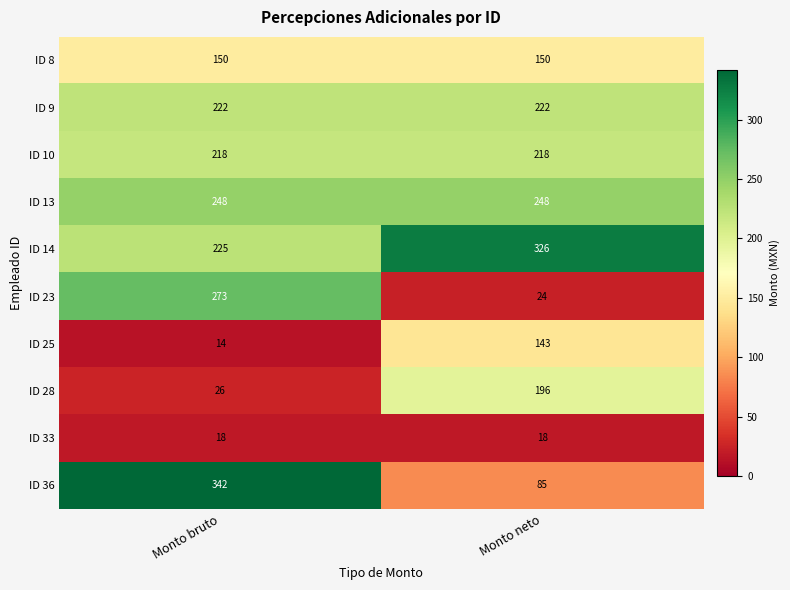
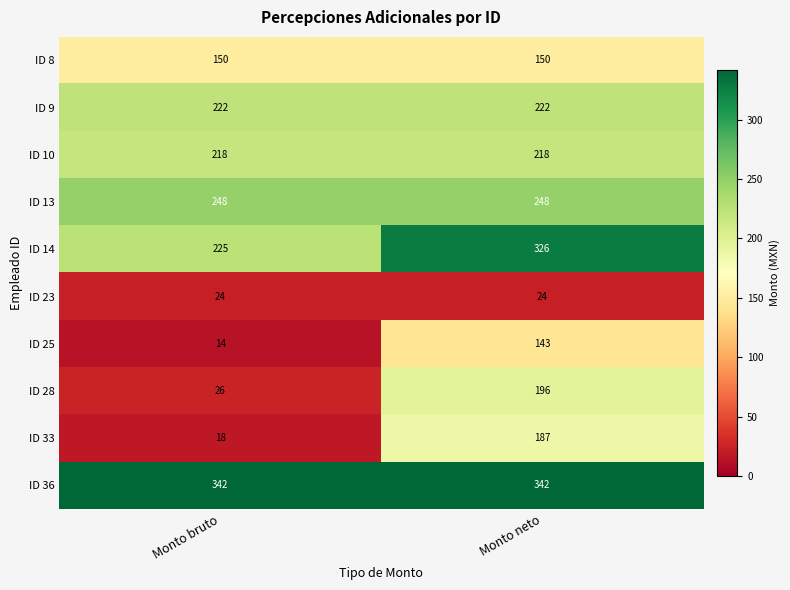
ID 23, Monto bruto: 273 -> 24
ID 33, Monto neto: 18 -> 187
ID 36, Monto neto: 85 -> 342
